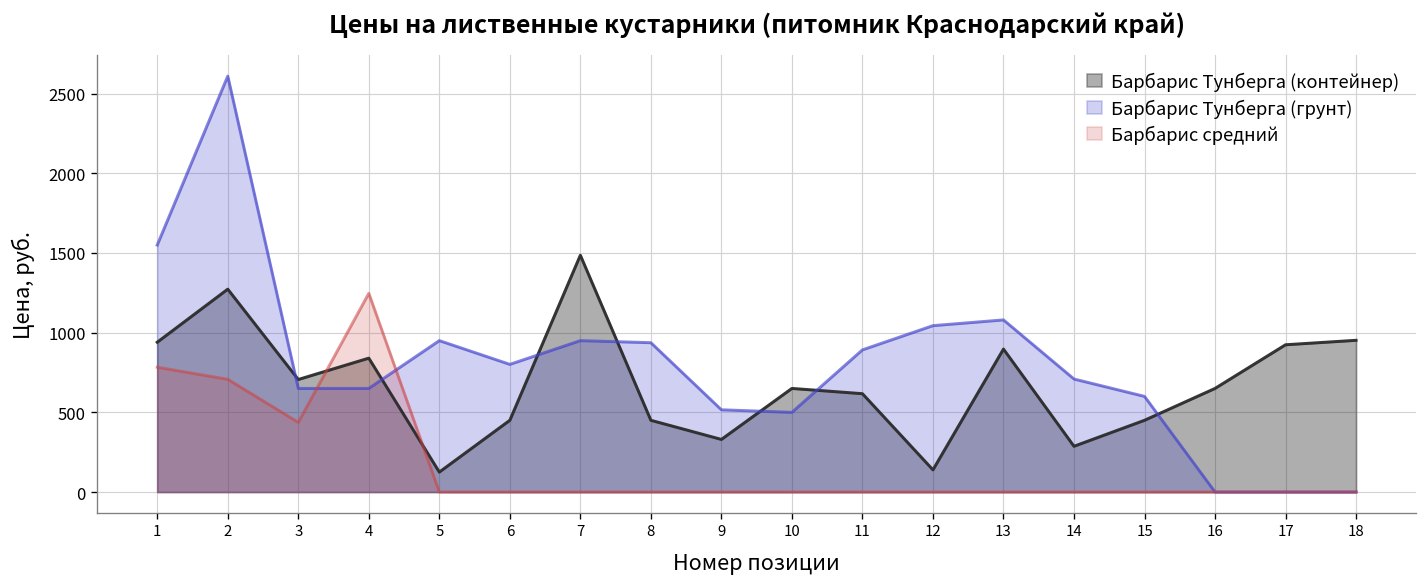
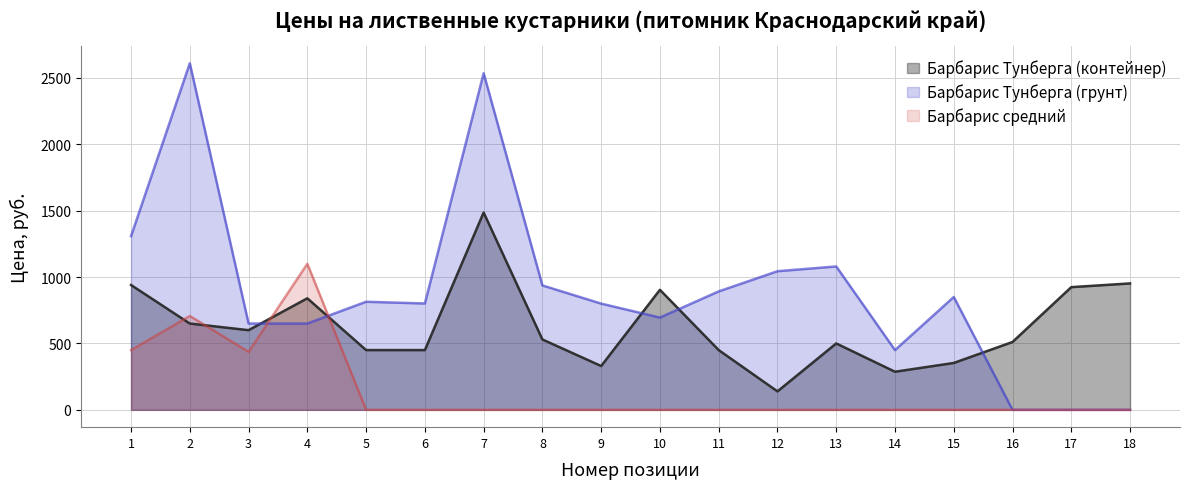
Барбарис Тунберга (грунт), 1: 1550 -> 1310
Барбарис средний, 1: 780 -> 450
Барбарис Тунберга (контейнер), 2: 1270 -> 650
Барбарис Тунберга (контейнер), 3: 710 -> 600
Барбарис средний, 4: 1250 -> 1100
Барбарис Тунберга (контейнер), 5: 130 -> 450
Барбарис Тунберга (грунт), 5: 950 -> 810
Барбарис Тунберга (грунт), 7: 950 -> 2540
Барбарис Тунберга (контейнер), 8: 450 -> 530
Барбарис Тунберга (грунт), 9: 520 -> 800
Барбарис Тунберга (контейнер), 10: 650 -> 900
Барбарис Тунберга (грунт), 10: 500 -> 700
Барбарис Тунберга (контейнер), 11: 620 -> 450
Барбарис Тунберга (контейнер), 13: 900 -> 500
Барбарис Тунберга (грунт), 14: 710 -> 450
Барбарис Тунберга (контейнер), 15: 450 -> 350
Барбарис Тунберга (грунт), 15: 600 -> 850
Барбарис Тунберга (контейнер), 16: 650 -> 510
